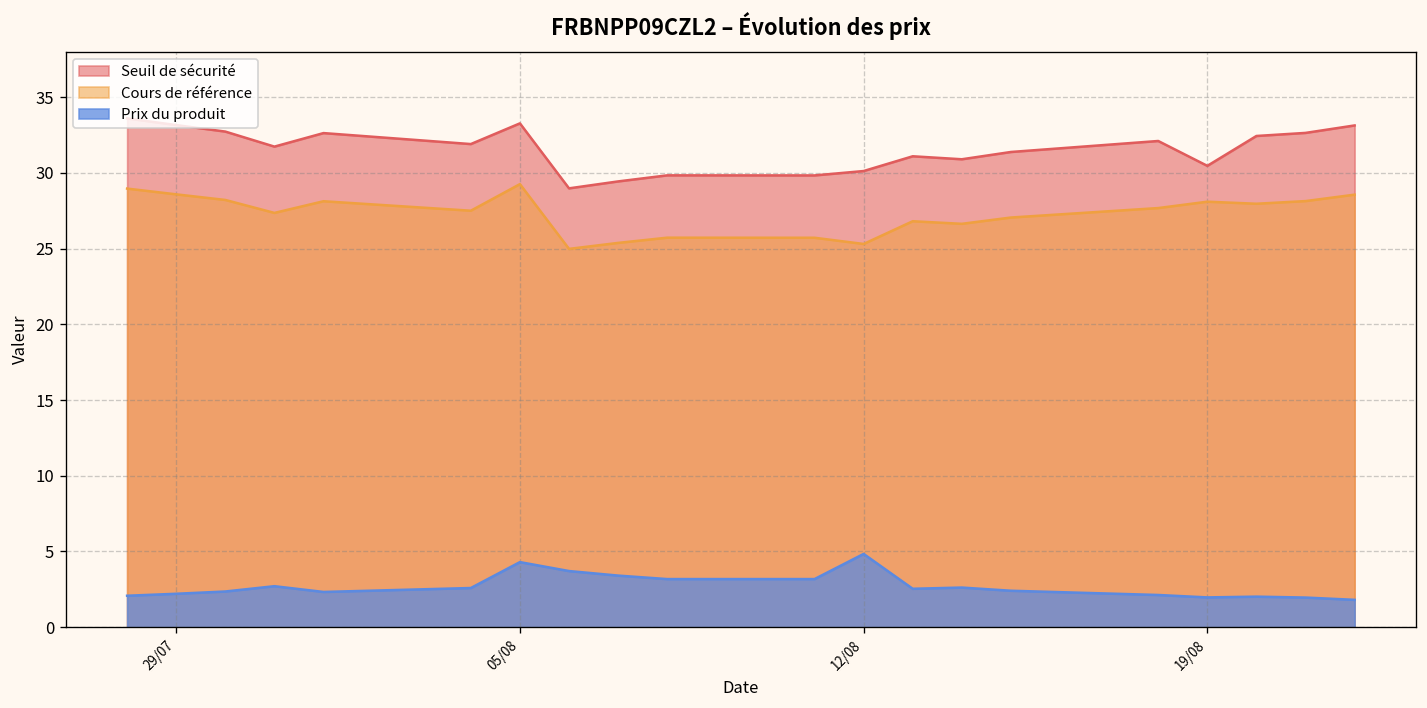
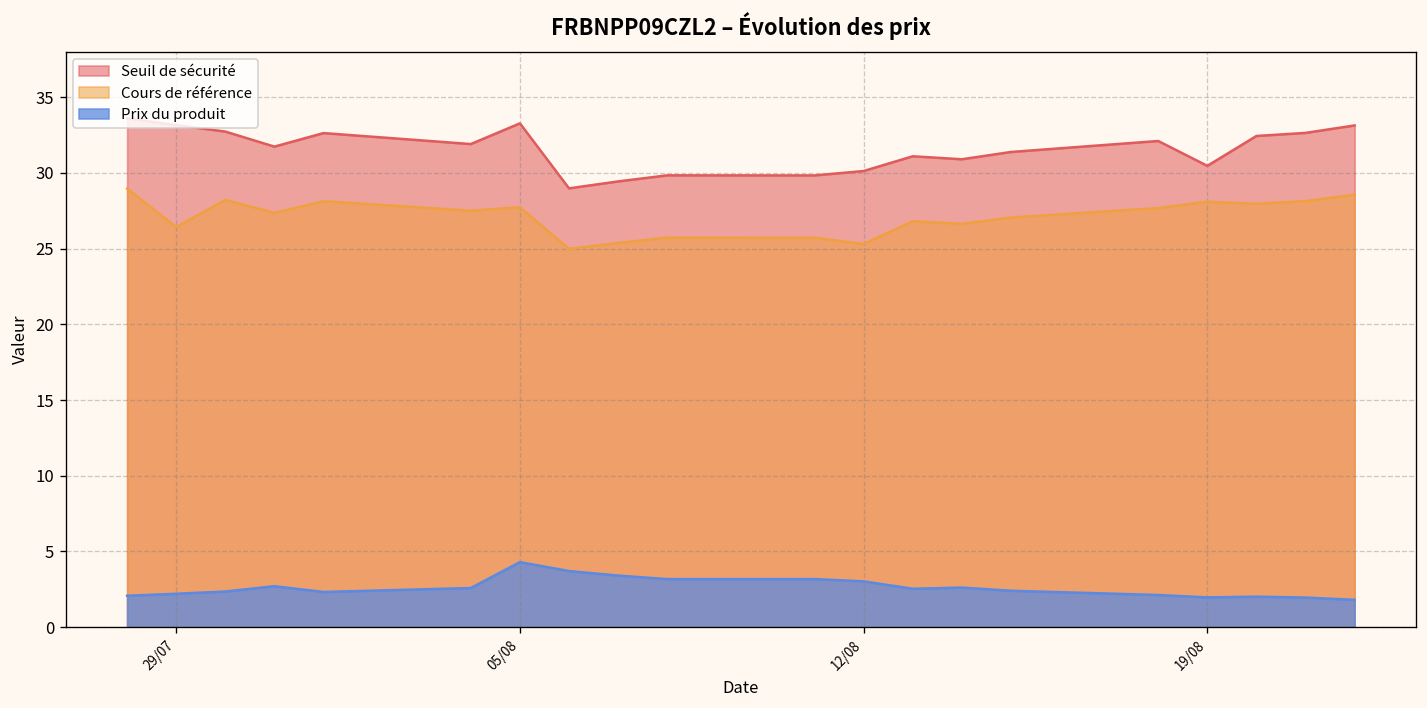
Cours de référence, 29/07: 28.6 -> 26.4
Cours de référence, 05/08: 29.3 -> 27.7
Prix du produit, 12/08: 4.8 -> 3.0
